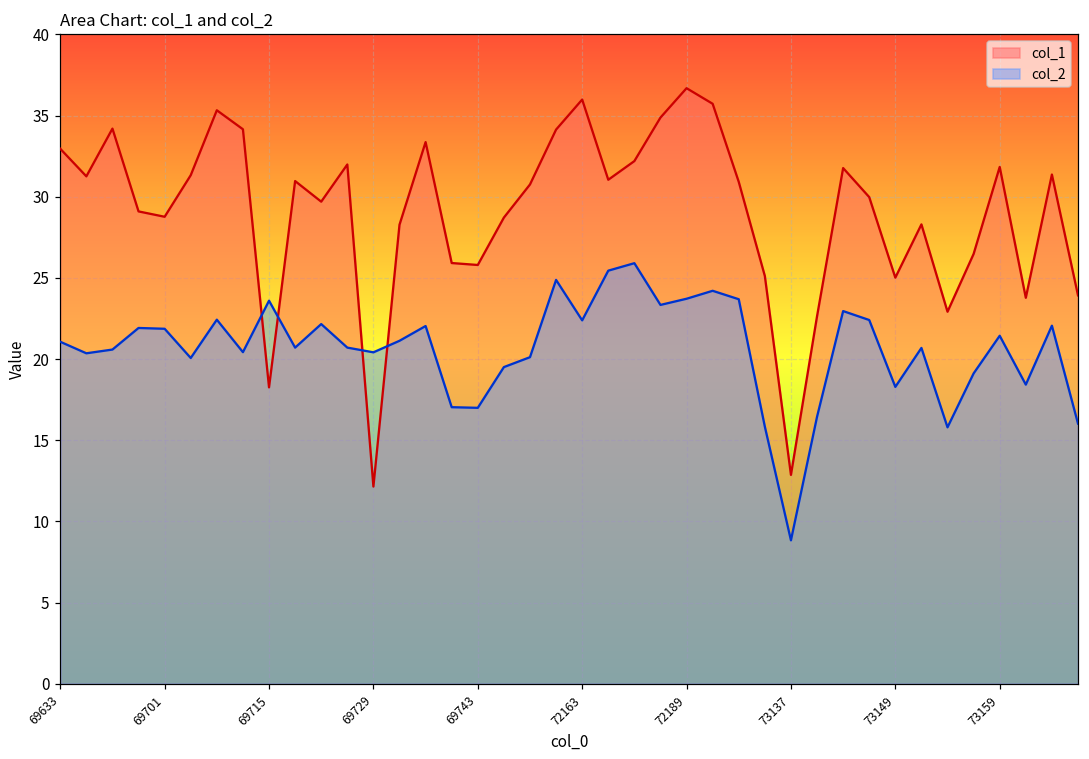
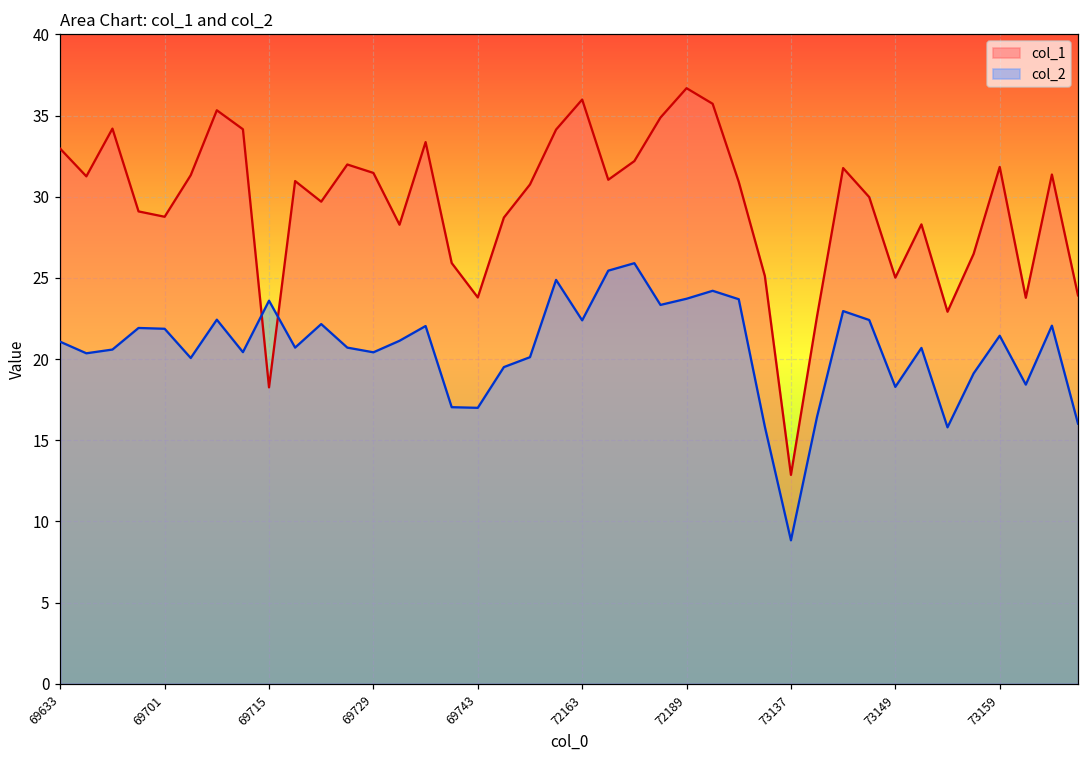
col_1, 69729: 12.2 -> 31.5
col_1, 69743: 25.8 -> 23.8
